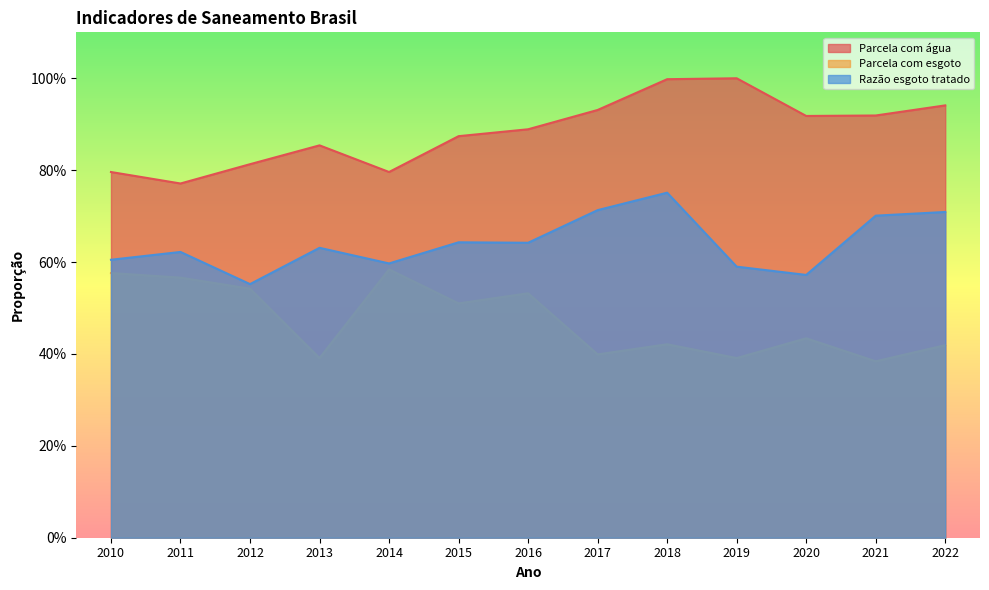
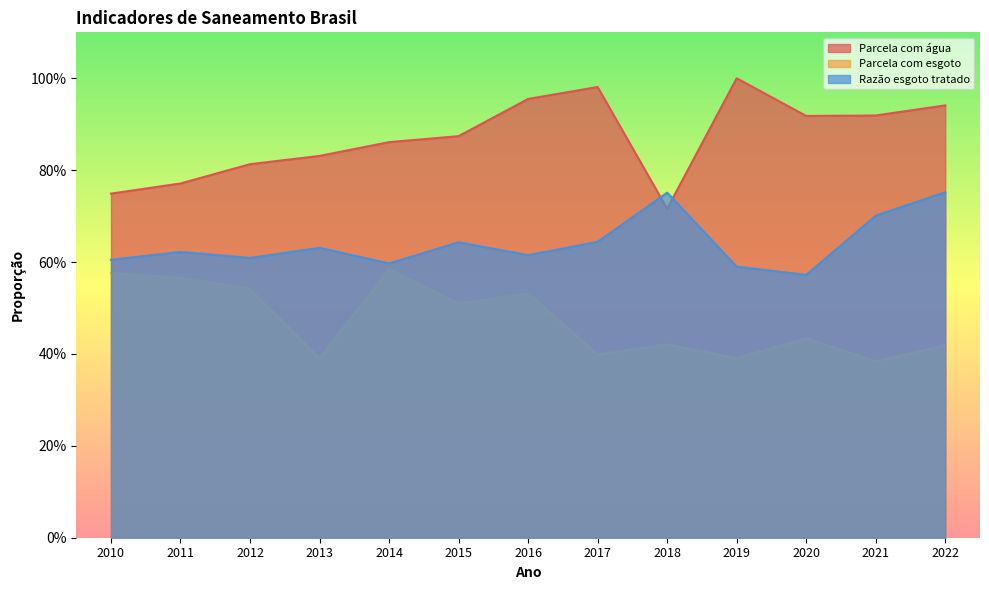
Parcela com água, 2010: 80% -> 75%
Razão esgoto tratado, 2012: 55% -> 61%
Parcela com água, 2013: 85% -> 83%
Parcela com água, 2014: 80% -> 86%
Parcela com água, 2016: 89% -> 96%
Razão esgoto tratado, 2016: 64% -> 62%
Parcela com água, 2017: 93% -> 98%
Razão esgoto tratado, 2017: 71% -> 64%
Parcela com água, 2018: 100% -> 72%
Razão esgoto tratado, 2022: 71% -> 75%
